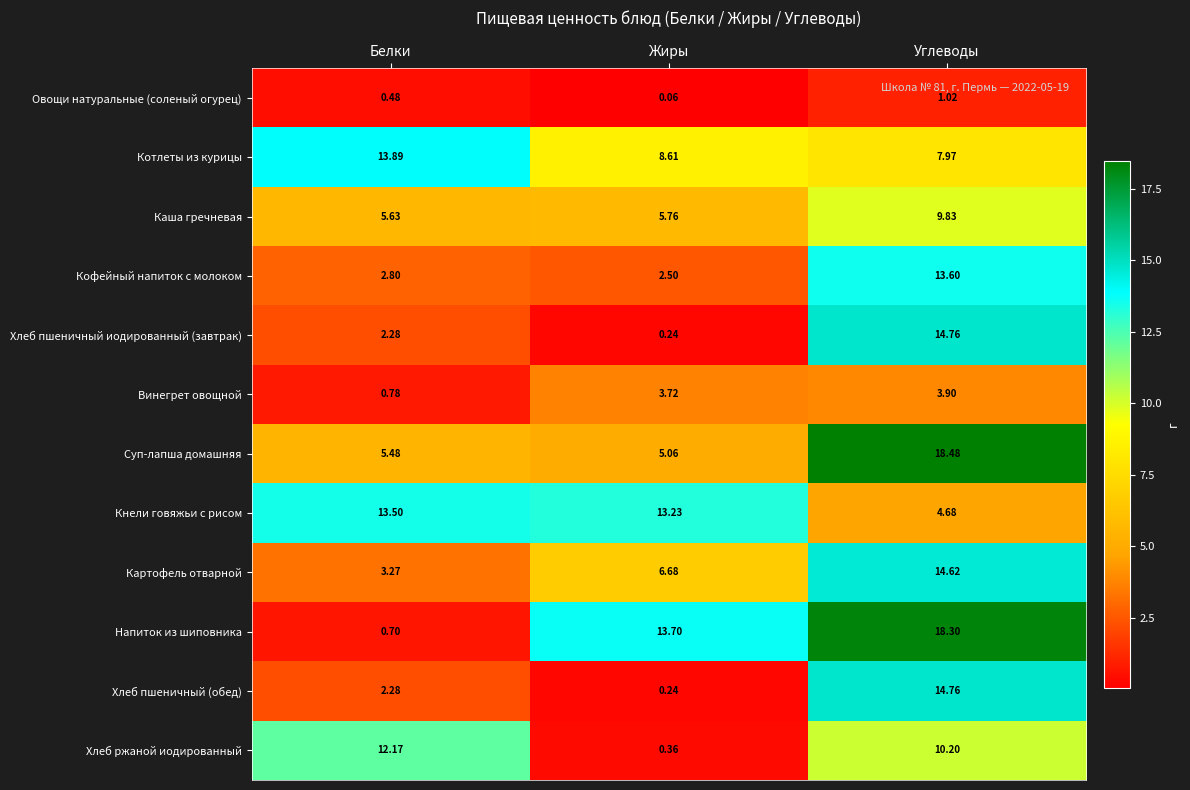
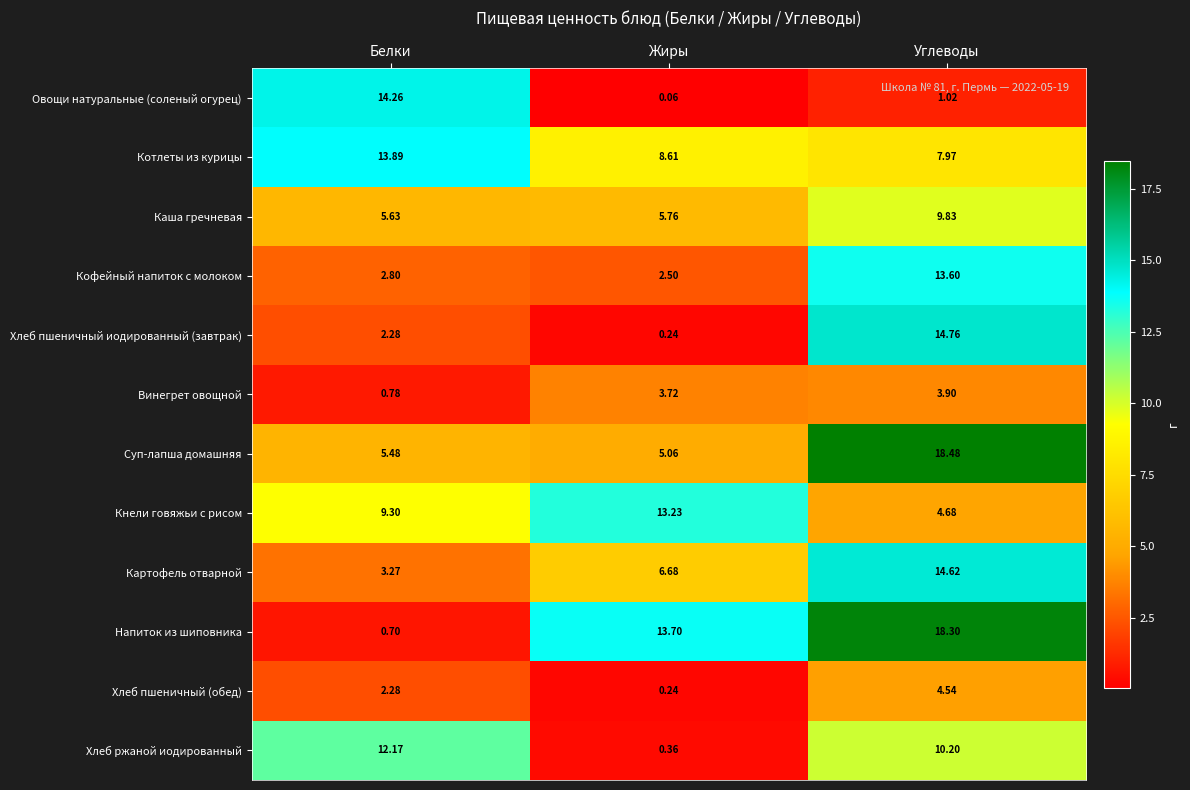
Овощи натуральные (соленый огурец), Белки: 0.48 -> 14.26
Кнели говяжьи с рисом, Белки: 13.50 -> 9.30
Хлеб пшеничный (обед), Углеводы: 14.76 -> 4.54
